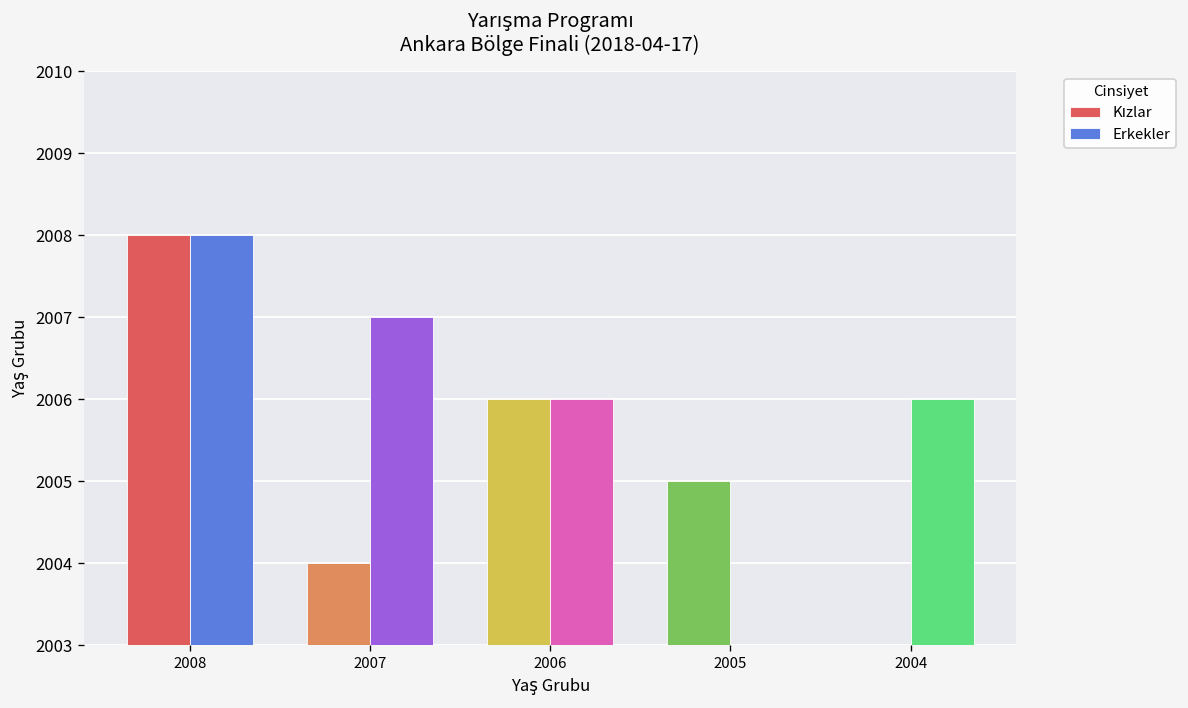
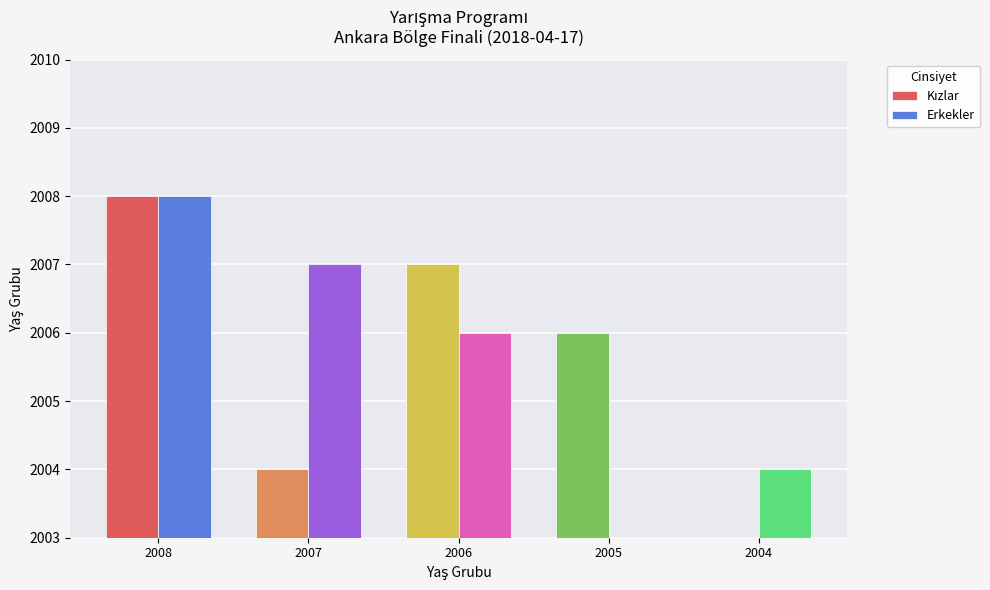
Kızlar, 2006: 2006 -> 2007
Kızlar, 2005: 2005 -> 2006
Erkekler, 2004: 2006 -> 2004
